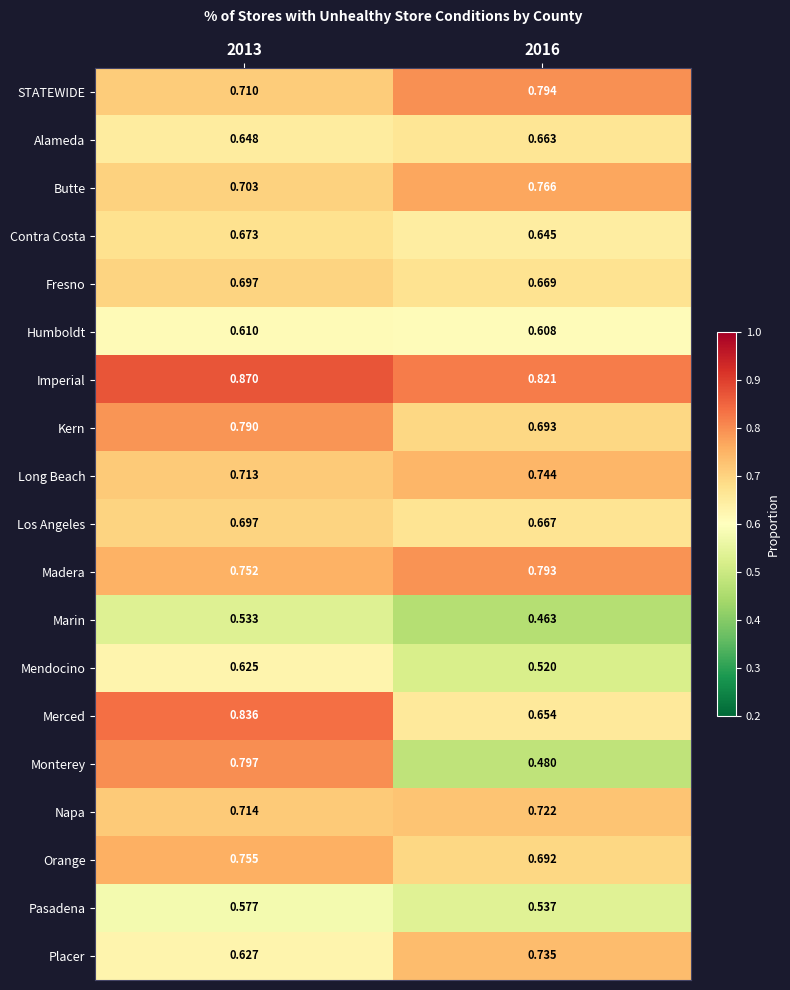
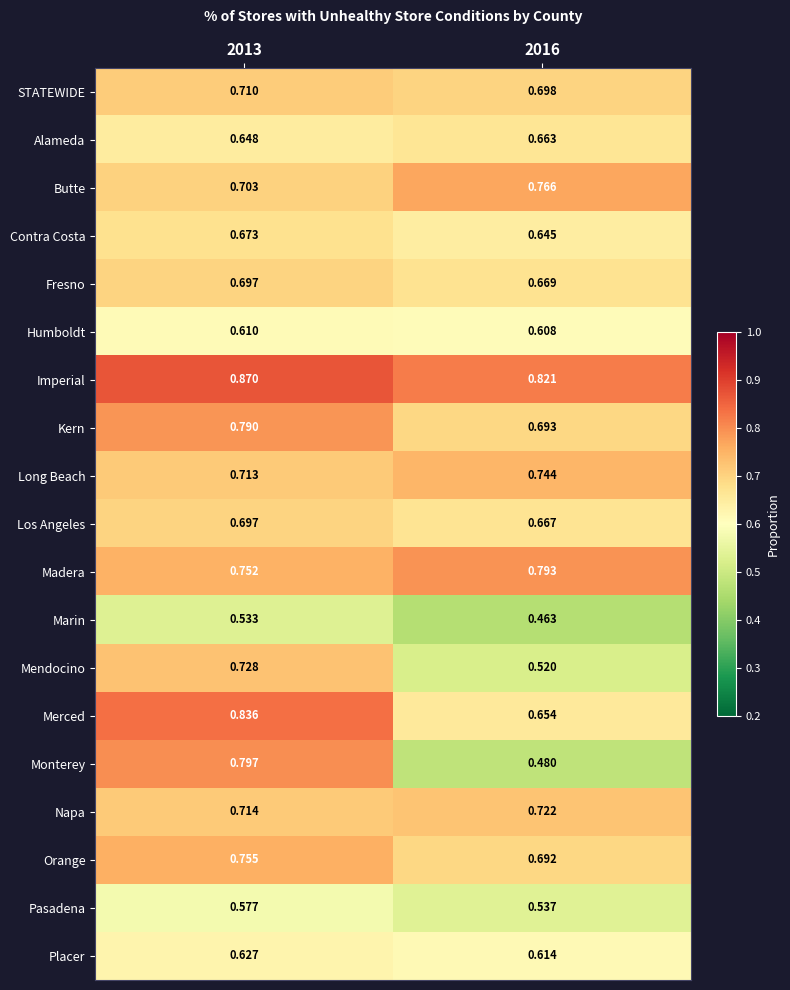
STATEWIDE, 2016: 0.794 -> 0.698
Mendocino, 2013: 0.625 -> 0.728
Placer, 2016: 0.735 -> 0.614
